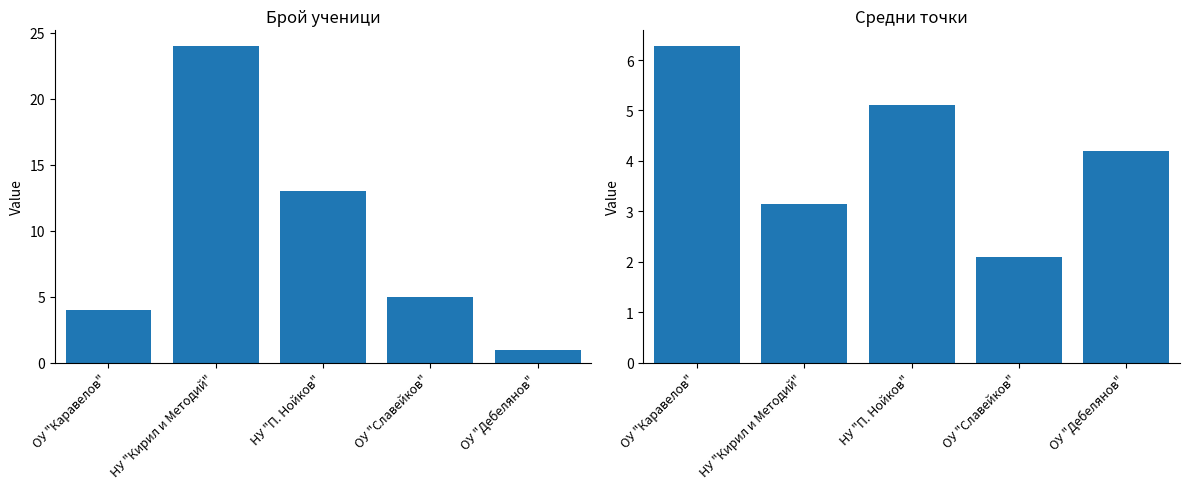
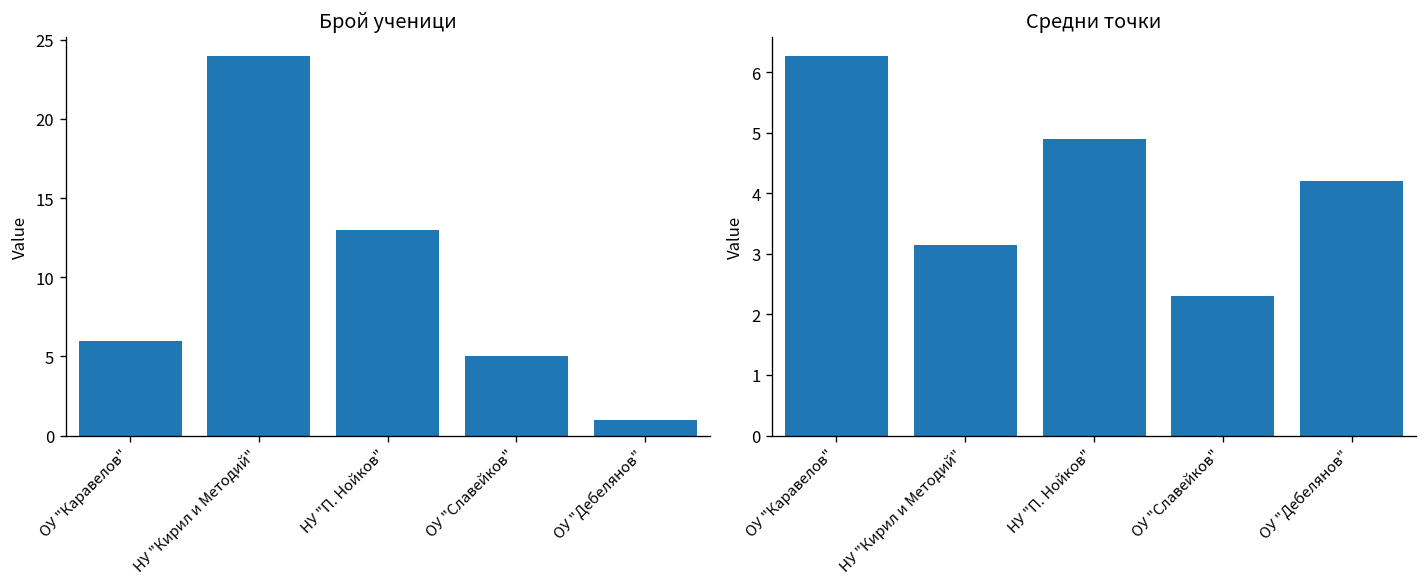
Брой ученици, ОУ "Каравелов": 4 -> 6
Средни точки, НУ "П. Нойков": 5.1 -> 4.9
Средни точки, ОУ "Славейков": 2.1 -> 2.3
